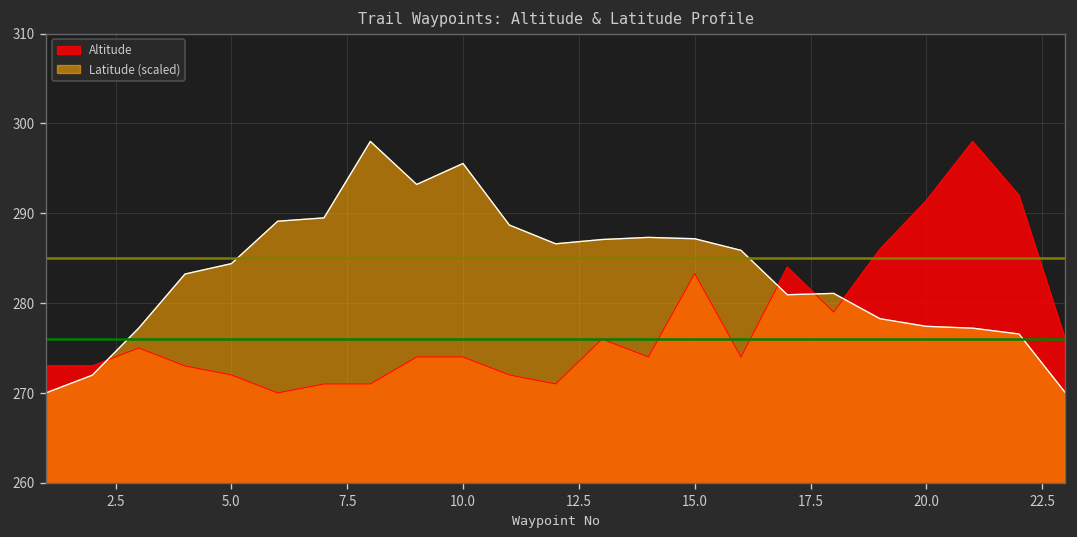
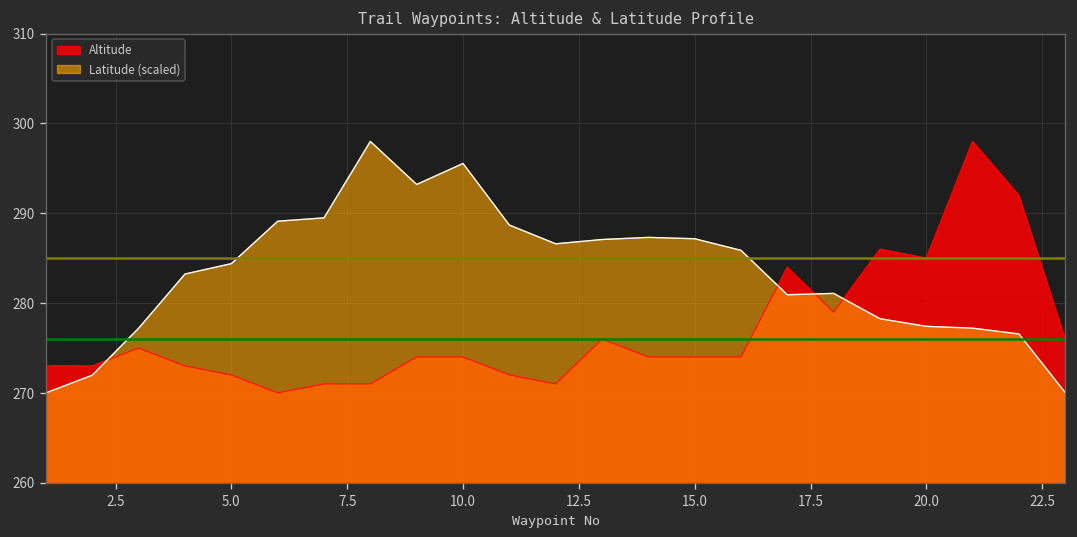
Altitude, 15.0: 283 -> 274
Altitude, 20.0: 291 -> 285
